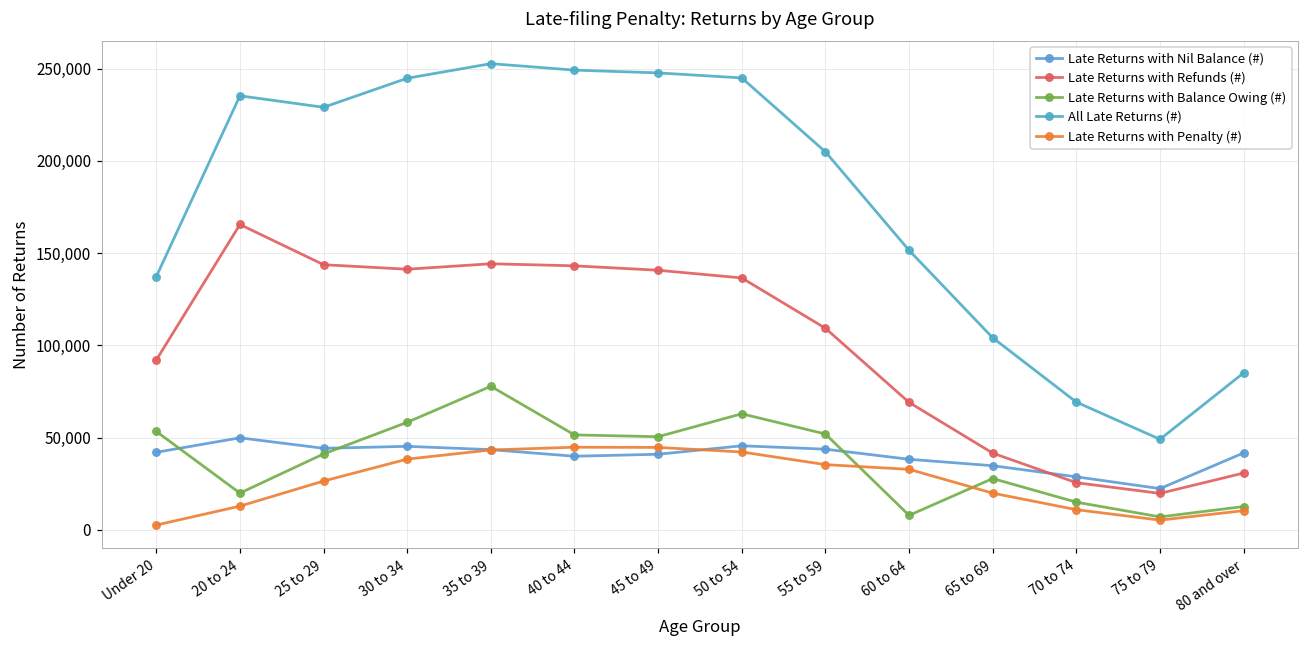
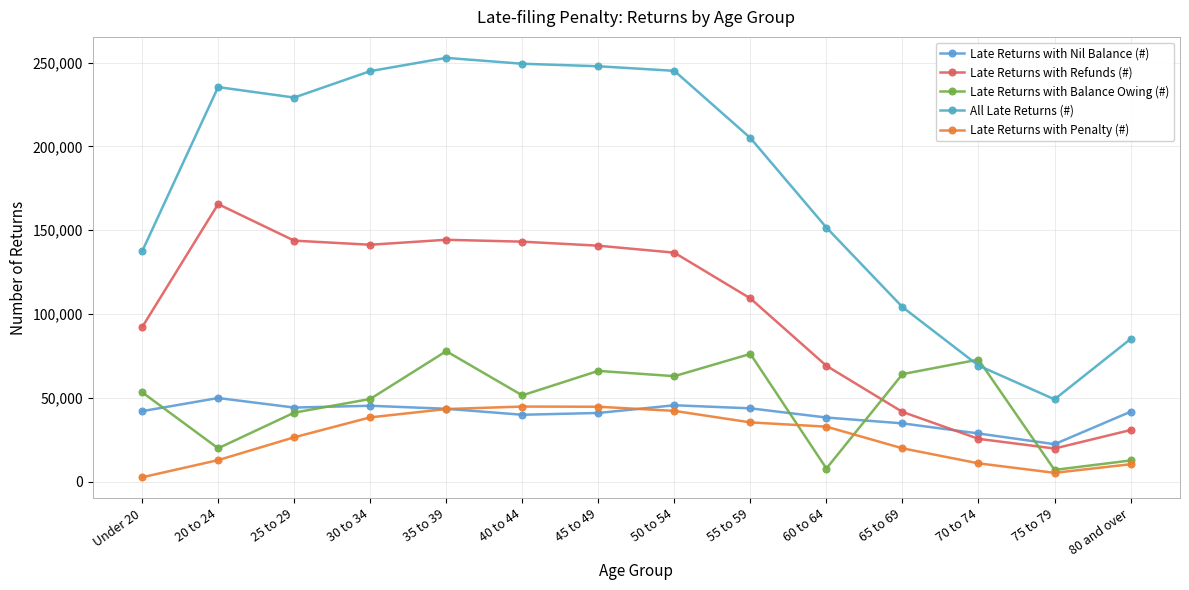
Late Returns with Balance Owing (#), 30 to 34: 58,000 -> 49,000
Late Returns with Balance Owing (#), 45 to 49: 50,000 -> 66,000
Late Returns with Balance Owing (#), 55 to 59: 52,000 -> 76,000
Late Returns with Balance Owing (#), 65 to 69: 28,000 -> 64,000
Late Returns with Balance Owing (#), 70 to 74: 15,000 -> 73,000
